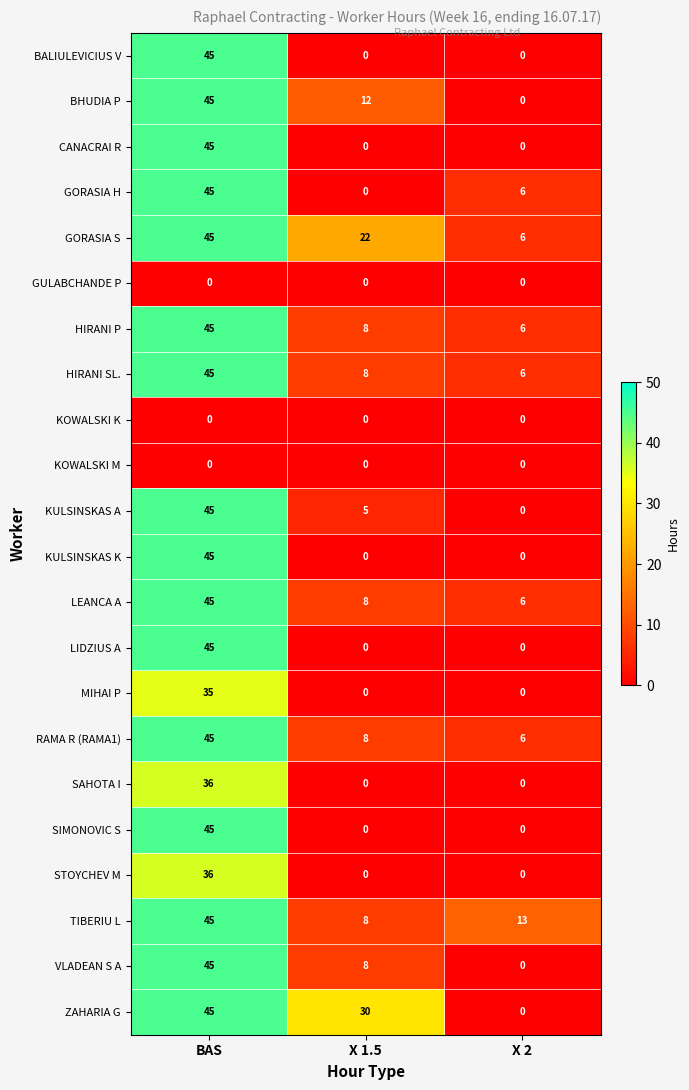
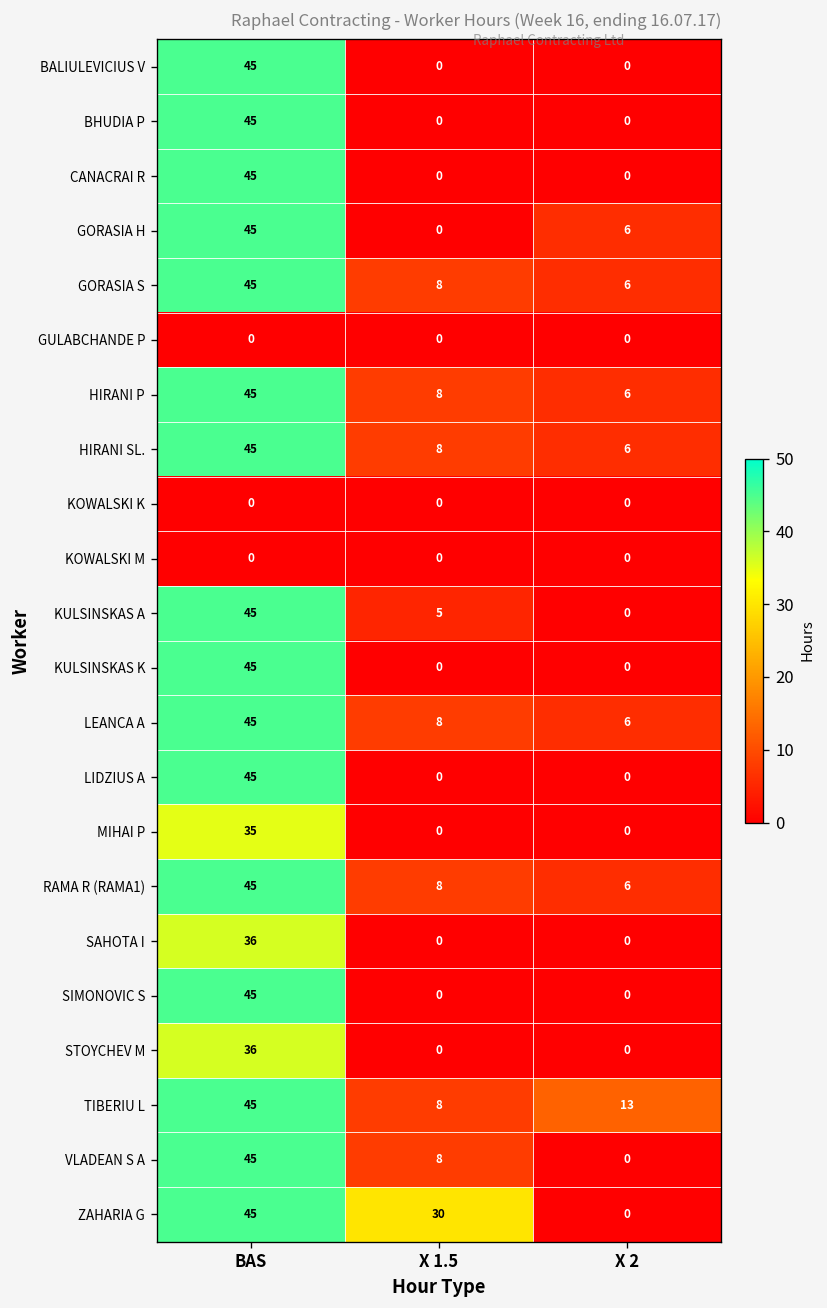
BHUDIA P, X 1.5: 12 -> 0
GORASIA S, X 1.5: 22 -> 8
